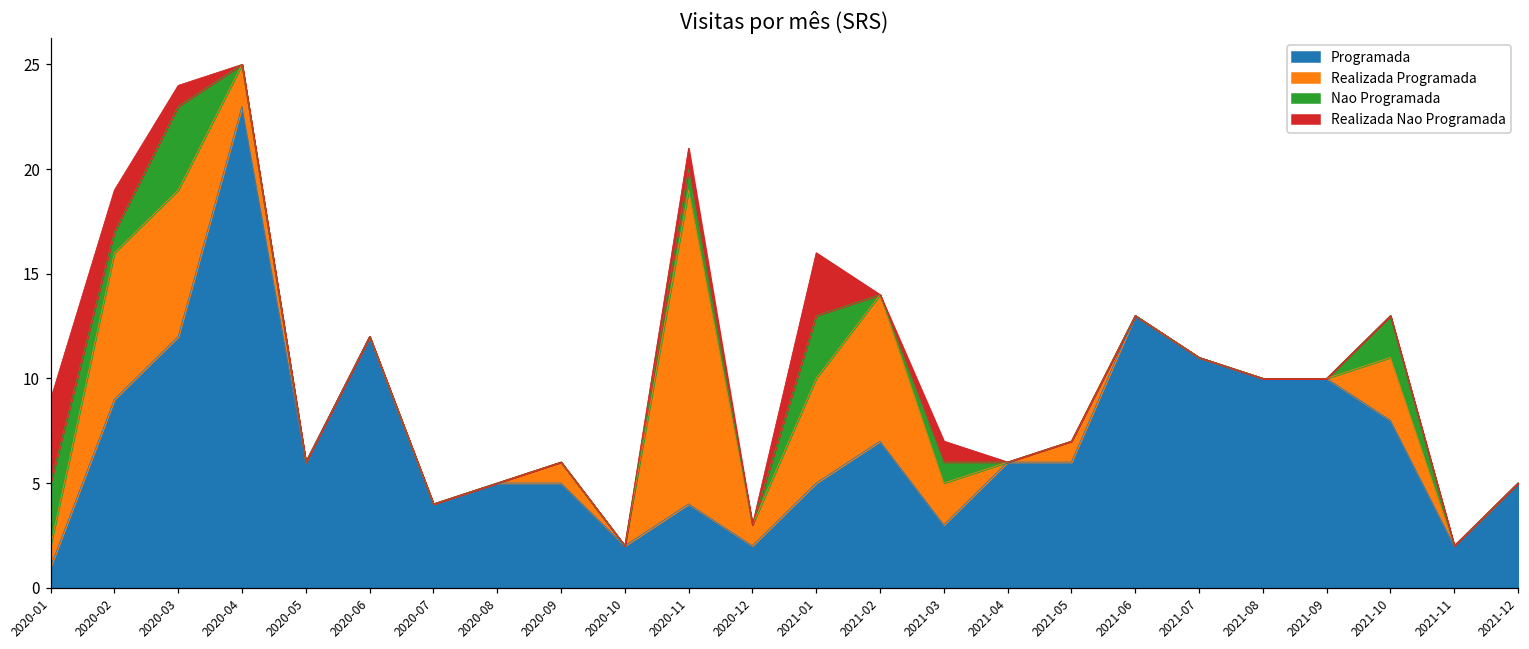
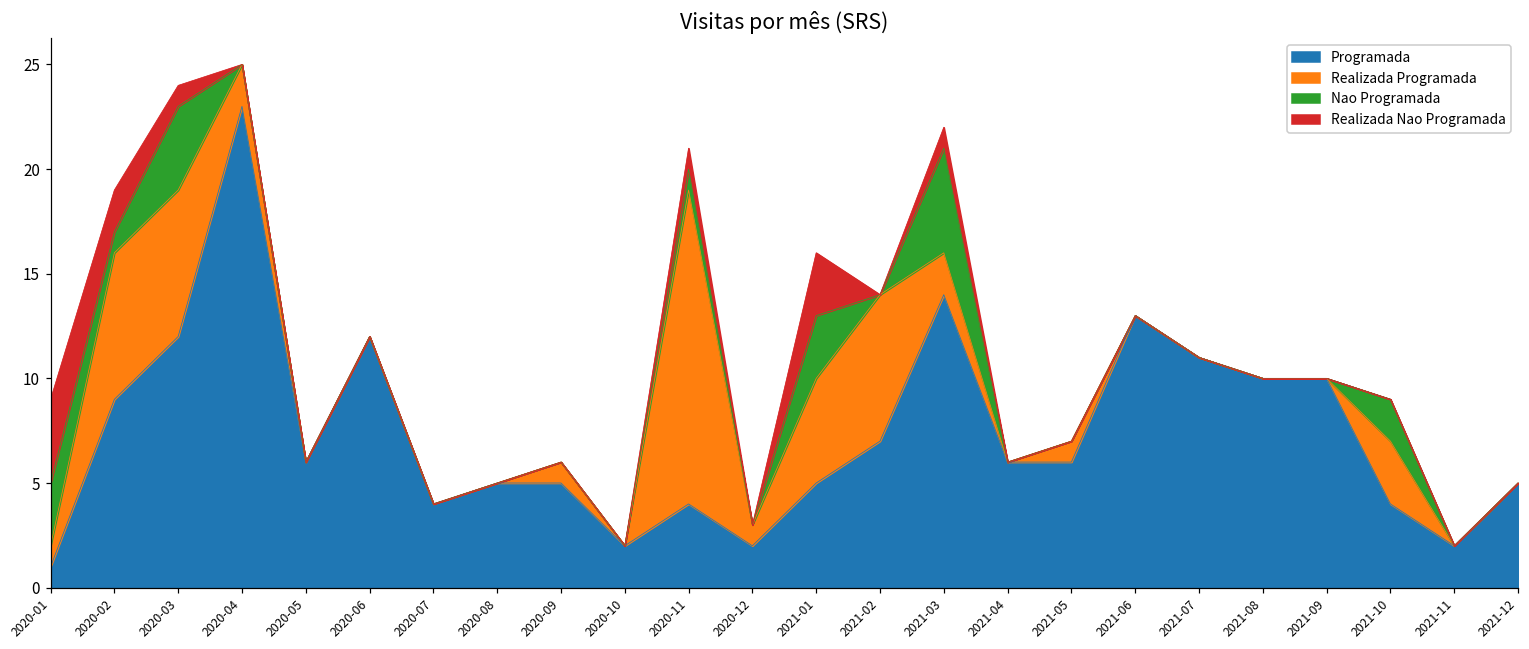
Programada, 2021-03: 3 -> 14
Nao Programada, 2021-03: 1 -> 5
Programada, 2021-10: 8 -> 4
